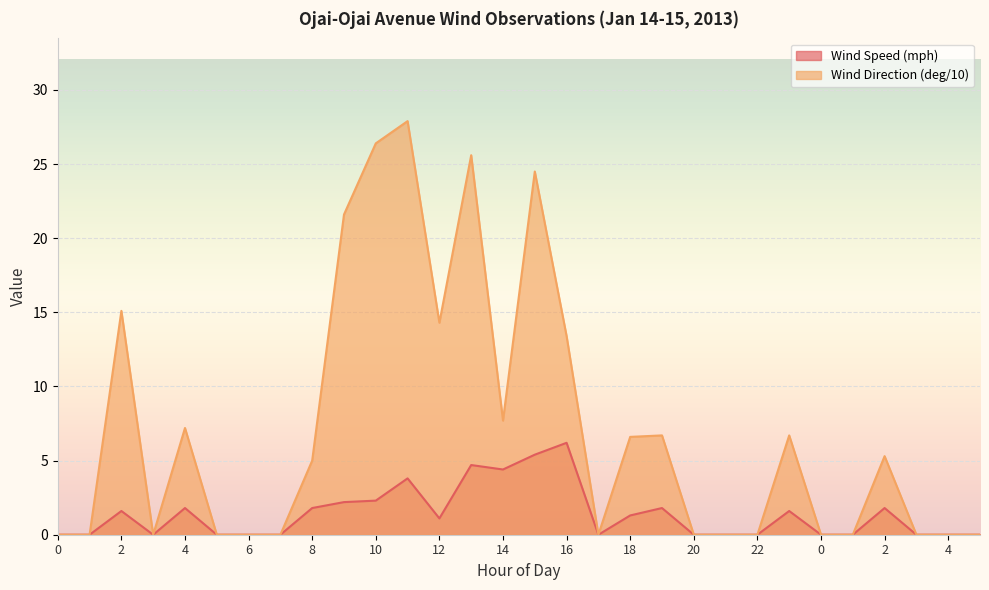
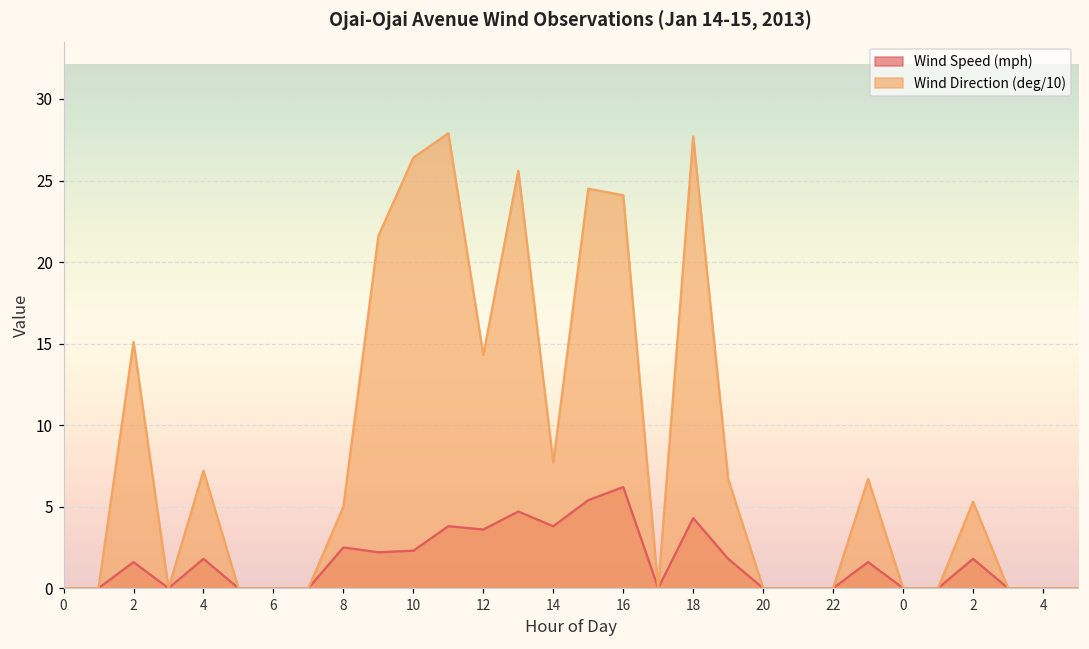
Wind Speed (mph), 8: 1.8 -> 2.5
Wind Speed (mph), 12: 1.1 -> 3.6
Wind Speed (mph), 14: 4.4 -> 3.8
Wind Direction (deg/10), 16: 13.4 -> 24.1
Wind Speed (mph), 18: 1.3 -> 4.3
Wind Direction (deg/10), 18: 6.6 -> 27.7
